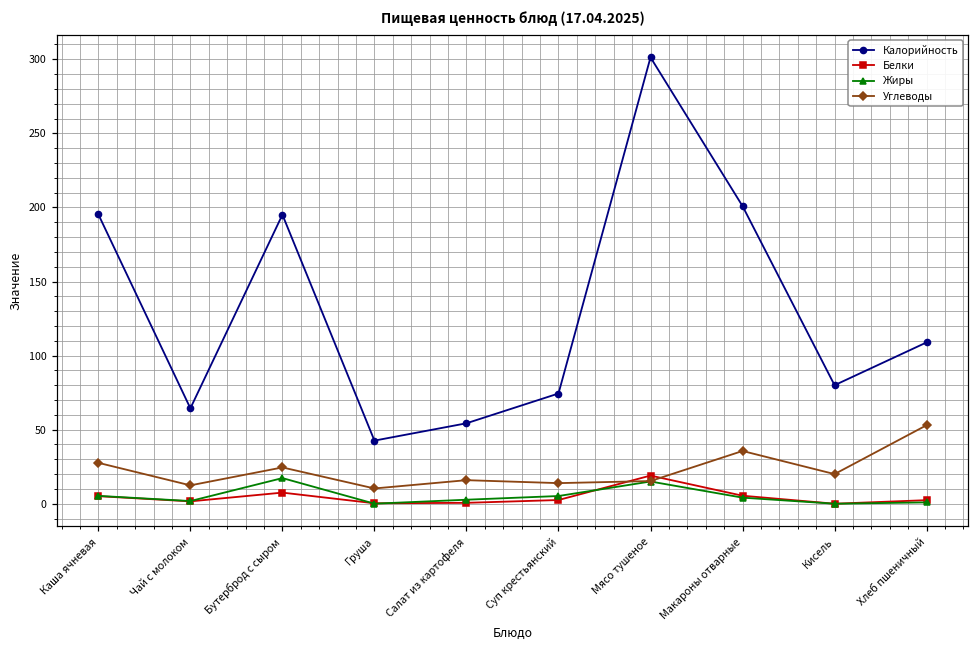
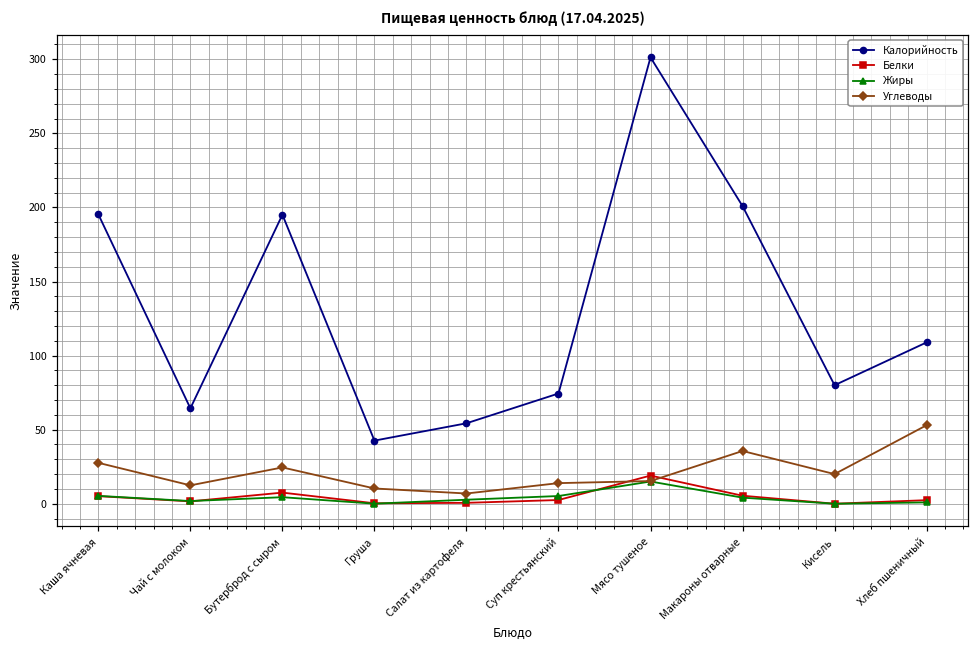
Жиры, Бутерброд с сыром: 17 -> 4
Углеводы, Салат из картофеля: 16 -> 7
